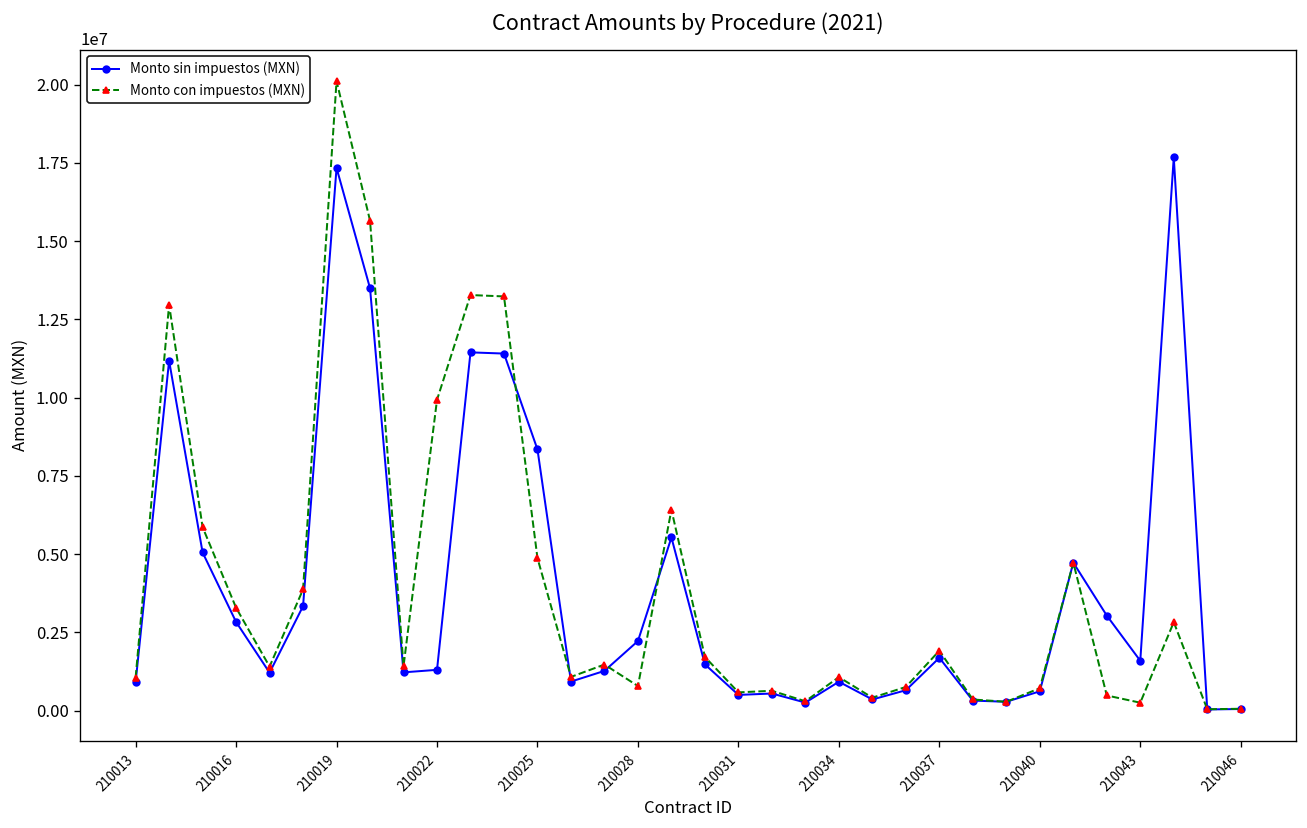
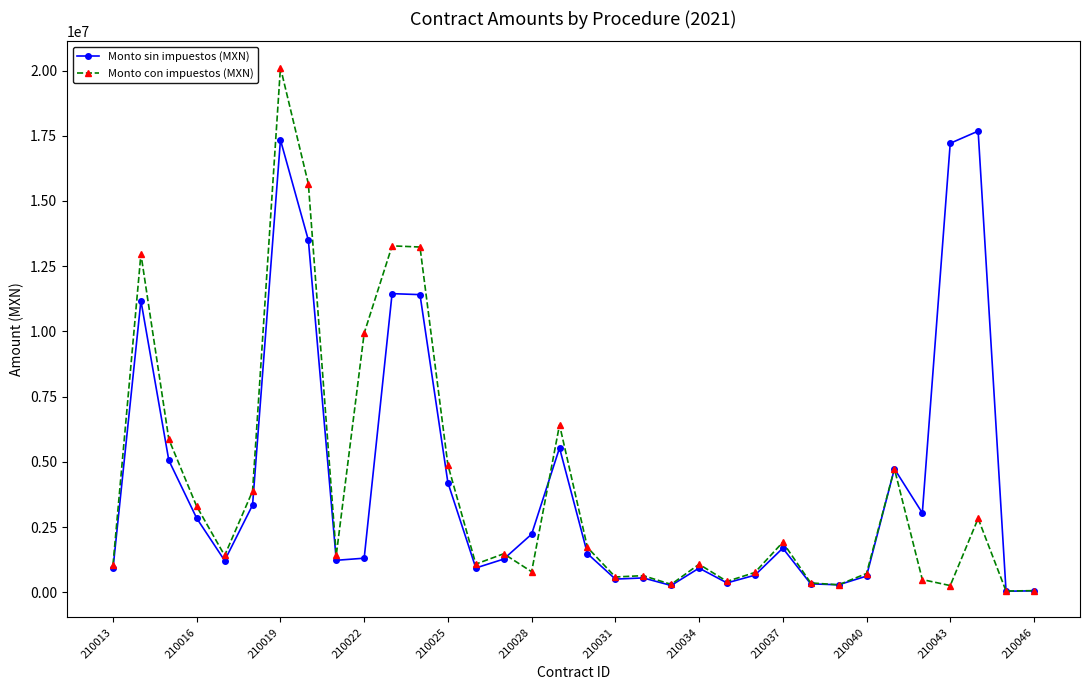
Monto sin impuestos (MXN), 210025: 8300000 -> 4200000
Monto sin impuestos (MXN), 210043: 1600000 -> 17200000
